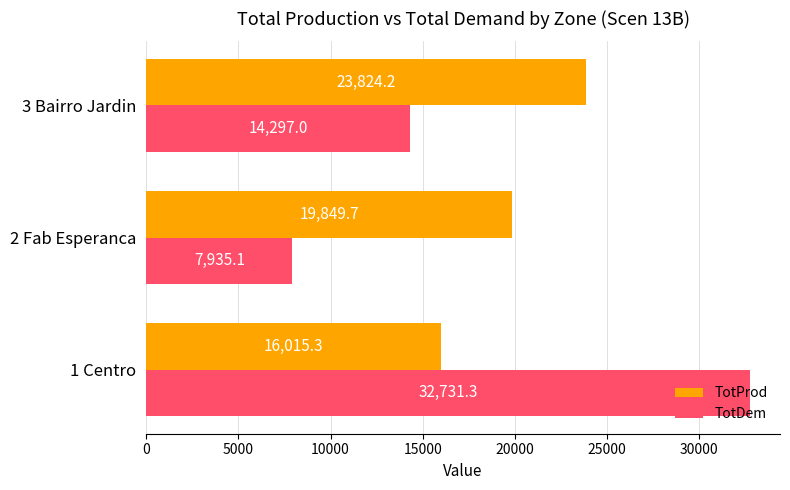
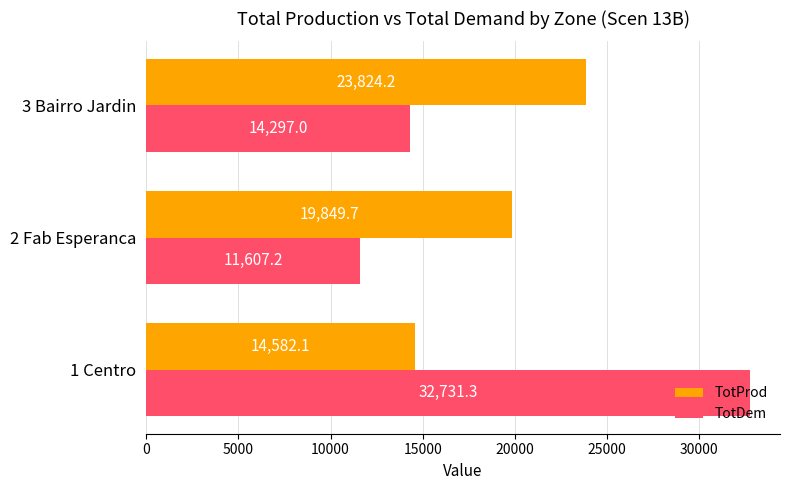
TotDem, 2 Fab Esperanca: 7,935.1 -> 11,607.2
TotProd, 1 Centro: 16,015.3 -> 14,582.1
